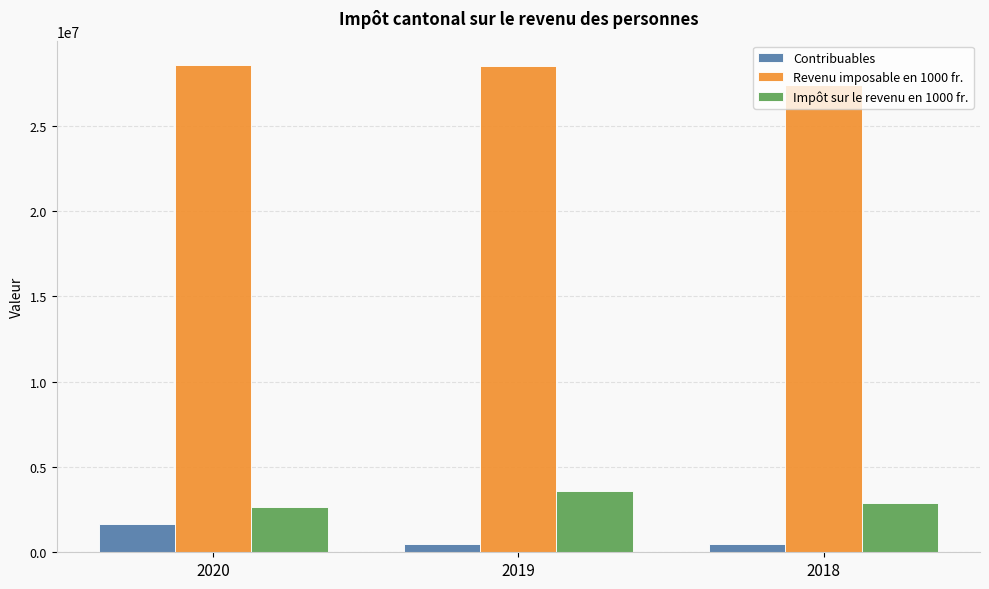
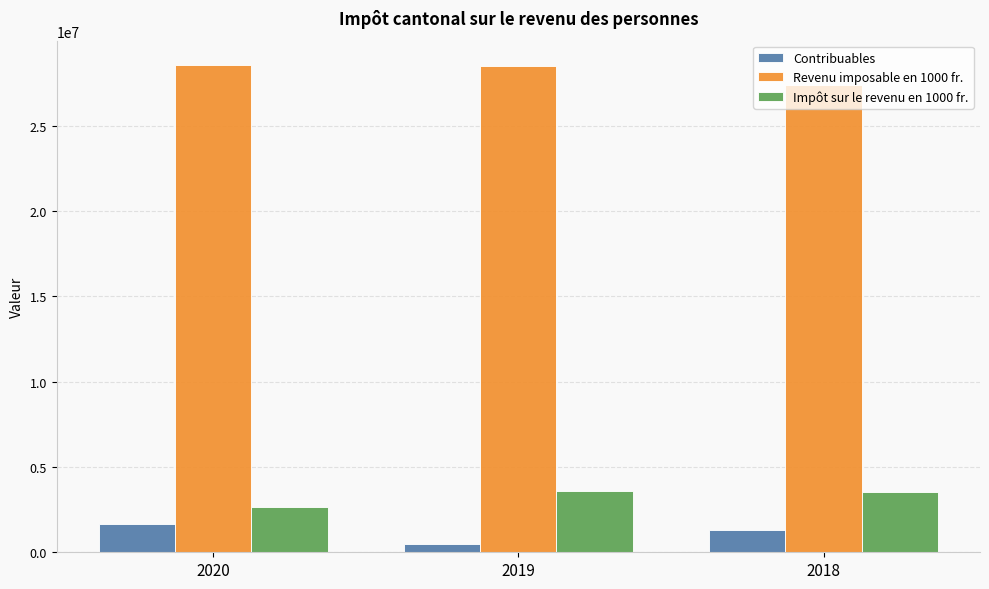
Contribuables, 2018: 500000 -> 1300000
Impôt sur le revenu en 1000 fr., 2018: 2900000 -> 3500000
